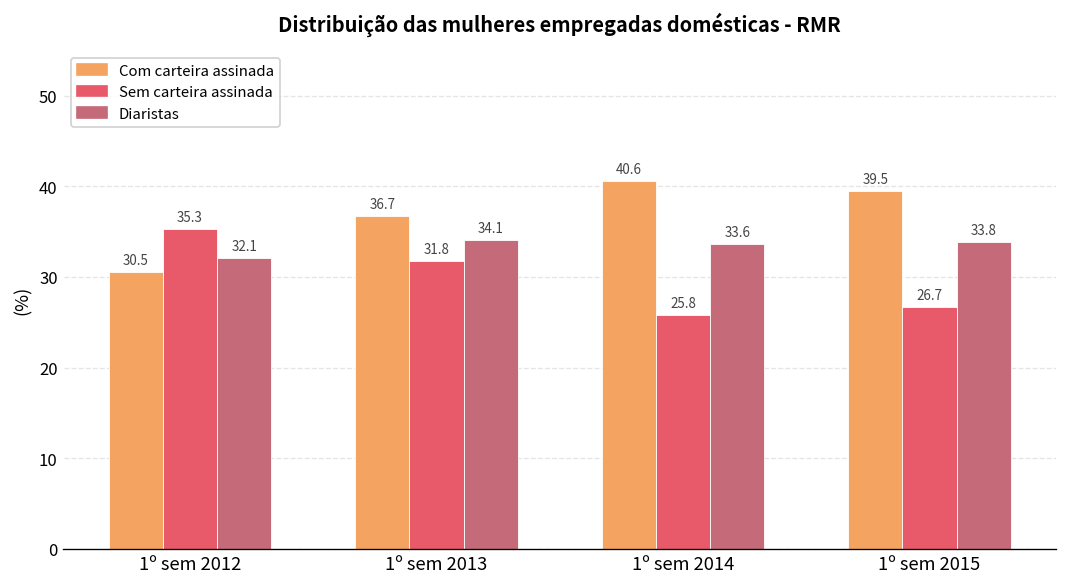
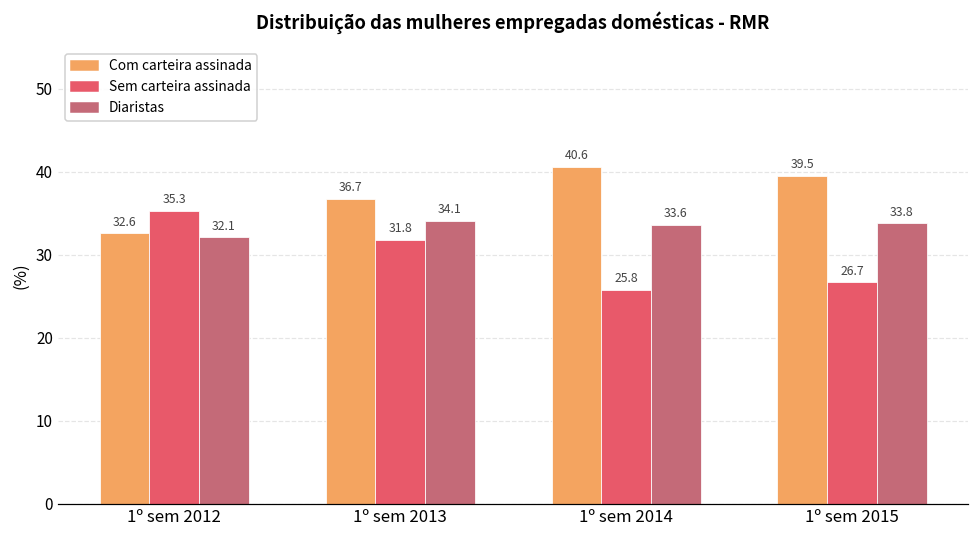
Com carteira assinada, 1º sem 2012: 30.5 -> 32.6
